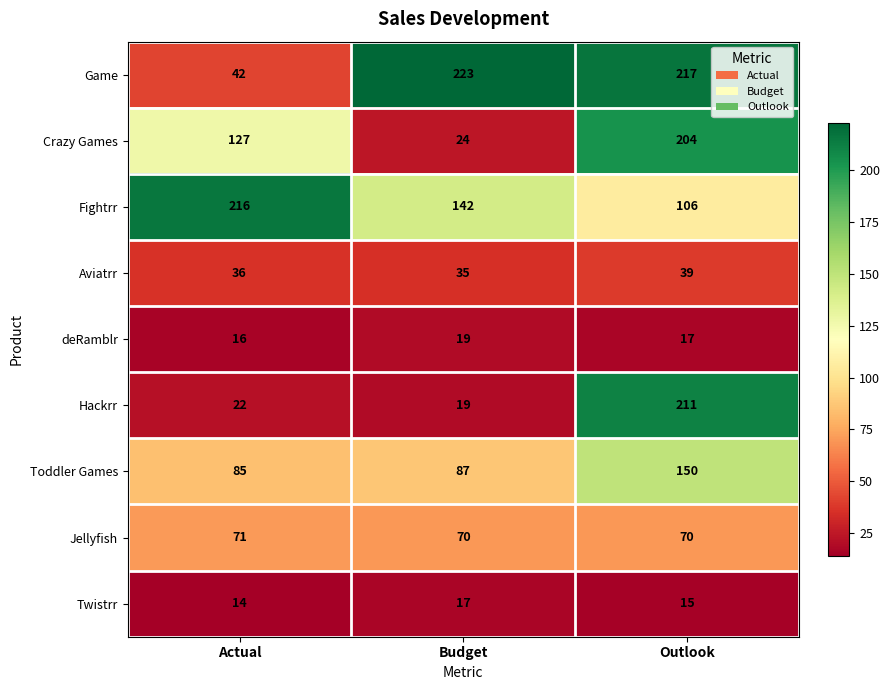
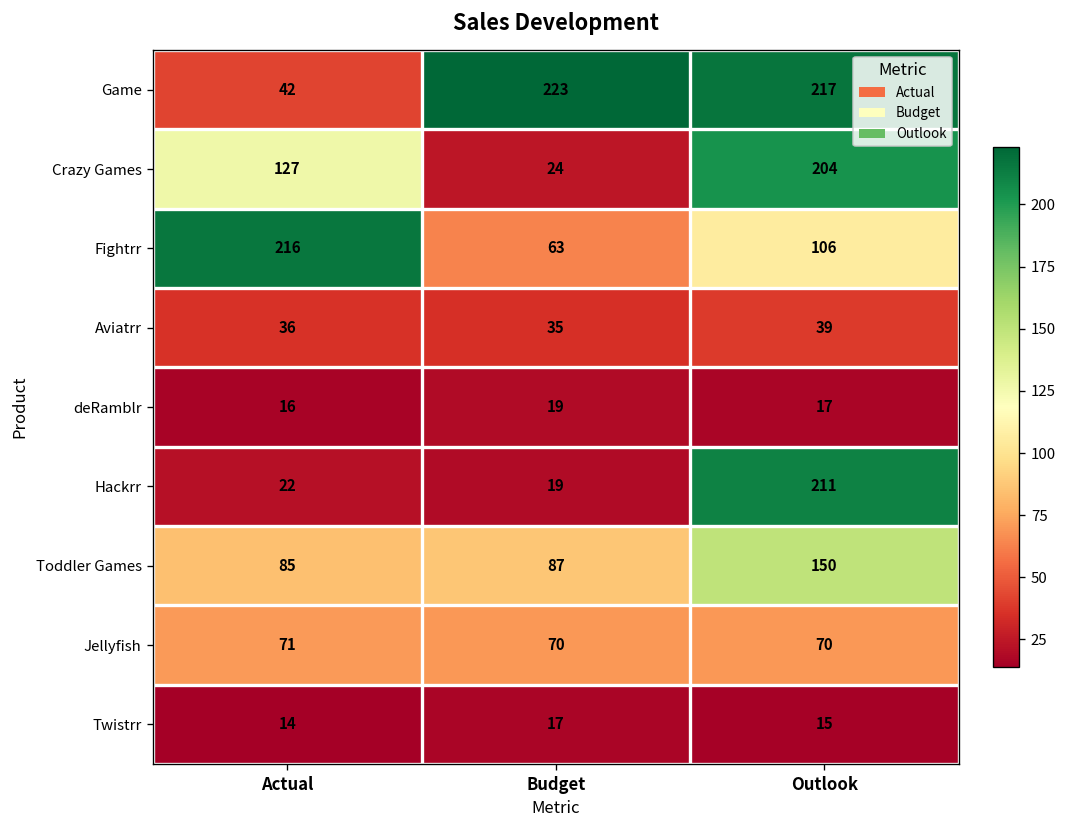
Fightrr, Budget: 142 -> 63
